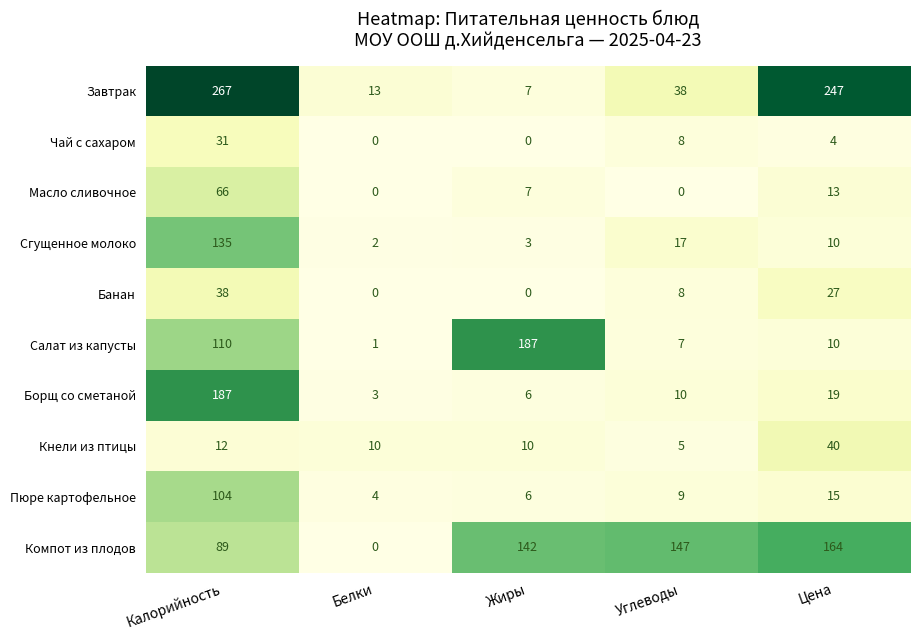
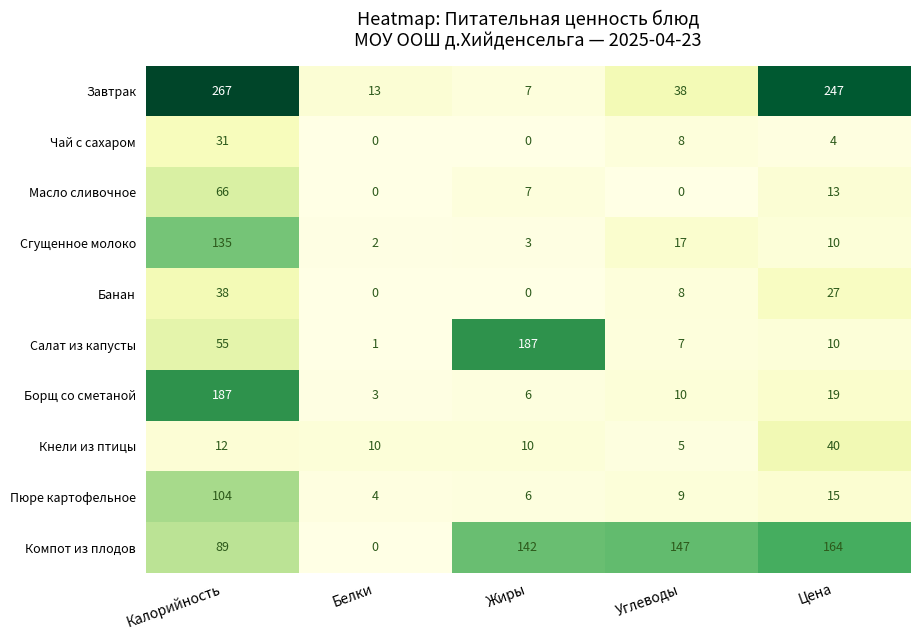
Салат из капусты, Калорийность: 110 -> 55
